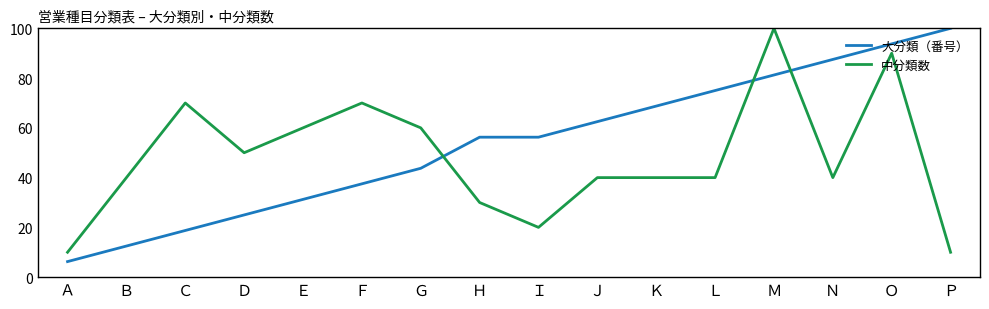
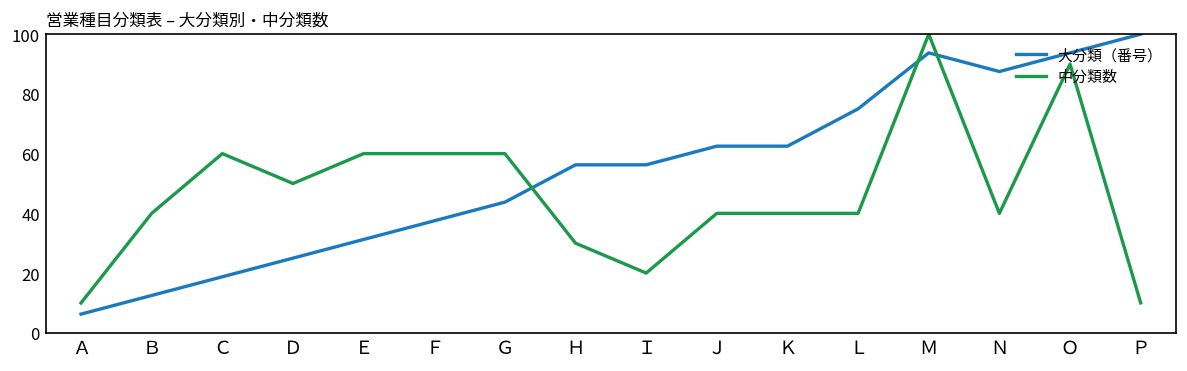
中分類数, Ｃ: 70 -> 60
中分類数, Ｆ: 70 -> 60
大分類（番号）, Ｋ: 69 -> 63
大分類（番号）, Ｍ: 81 -> 94
